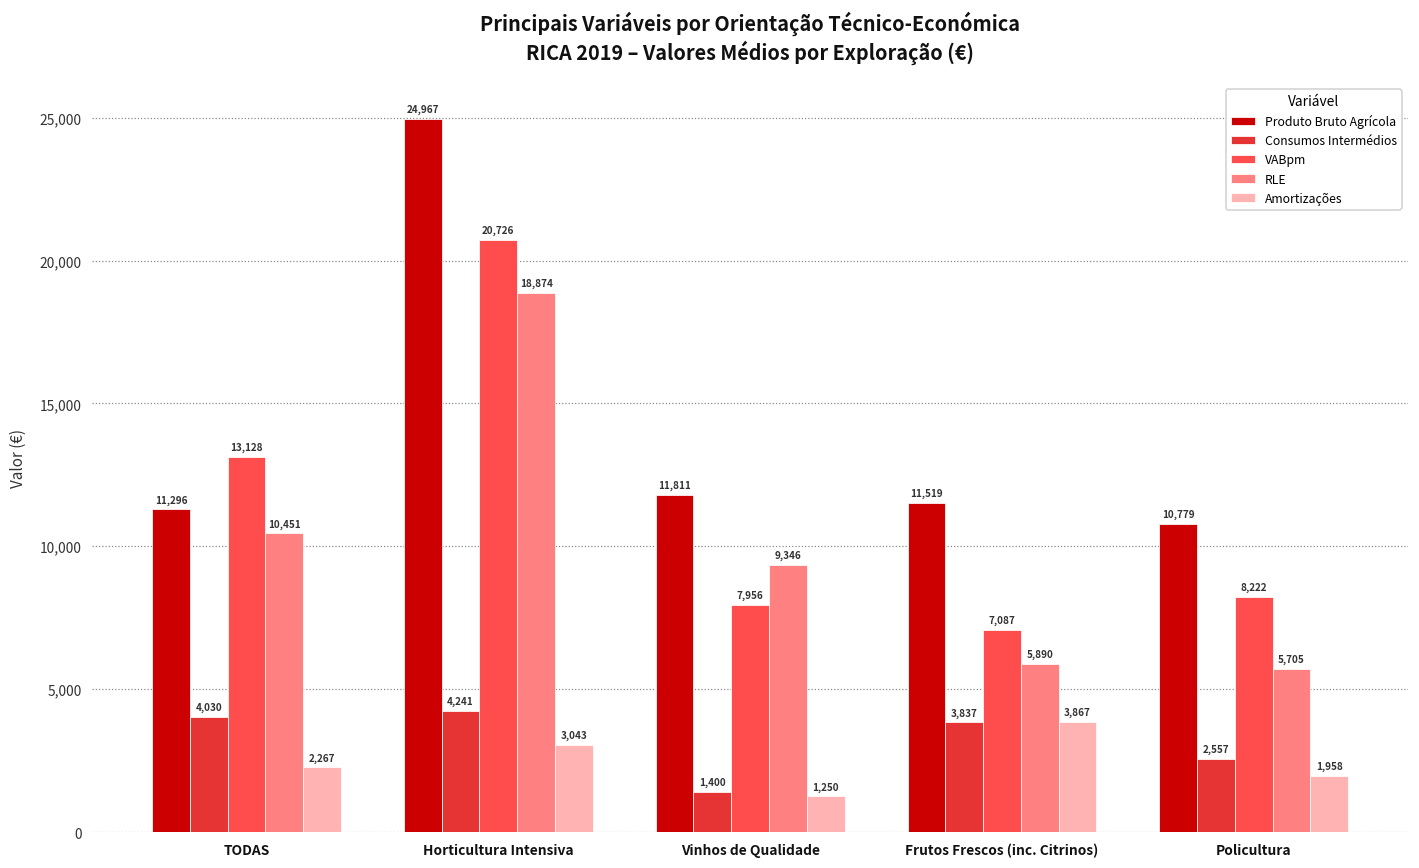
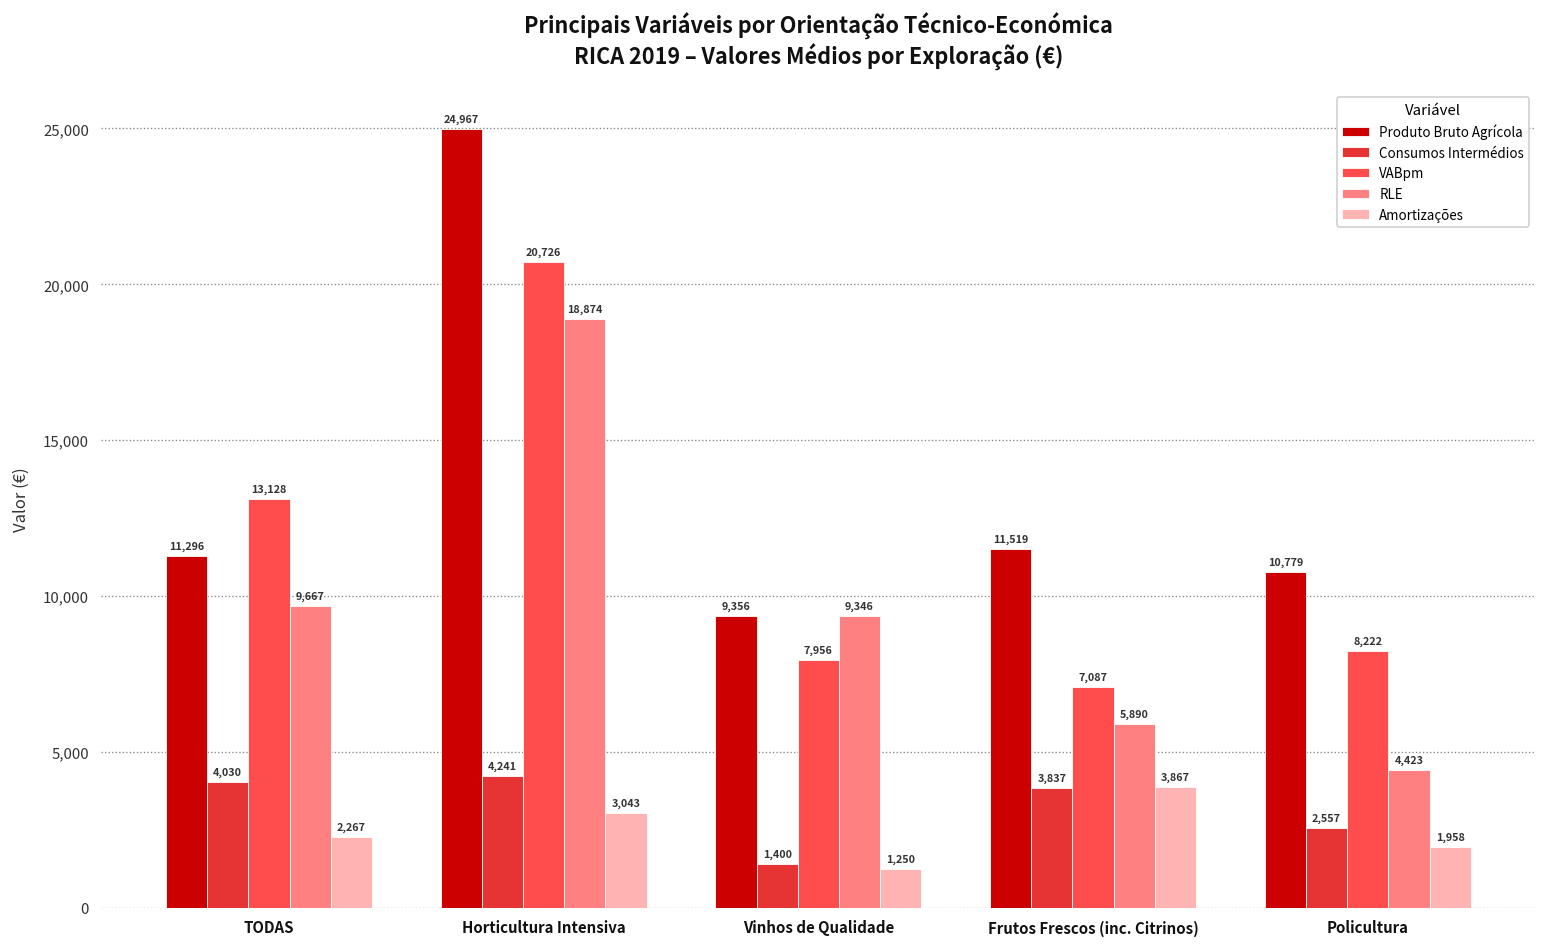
RLE, TODAS: 10,451 -> 9,667
Produto Bruto Agrícola, Vinhos de Qualidade: 11,811 -> 9,356
RLE, Policultura: 5,705 -> 4,423
